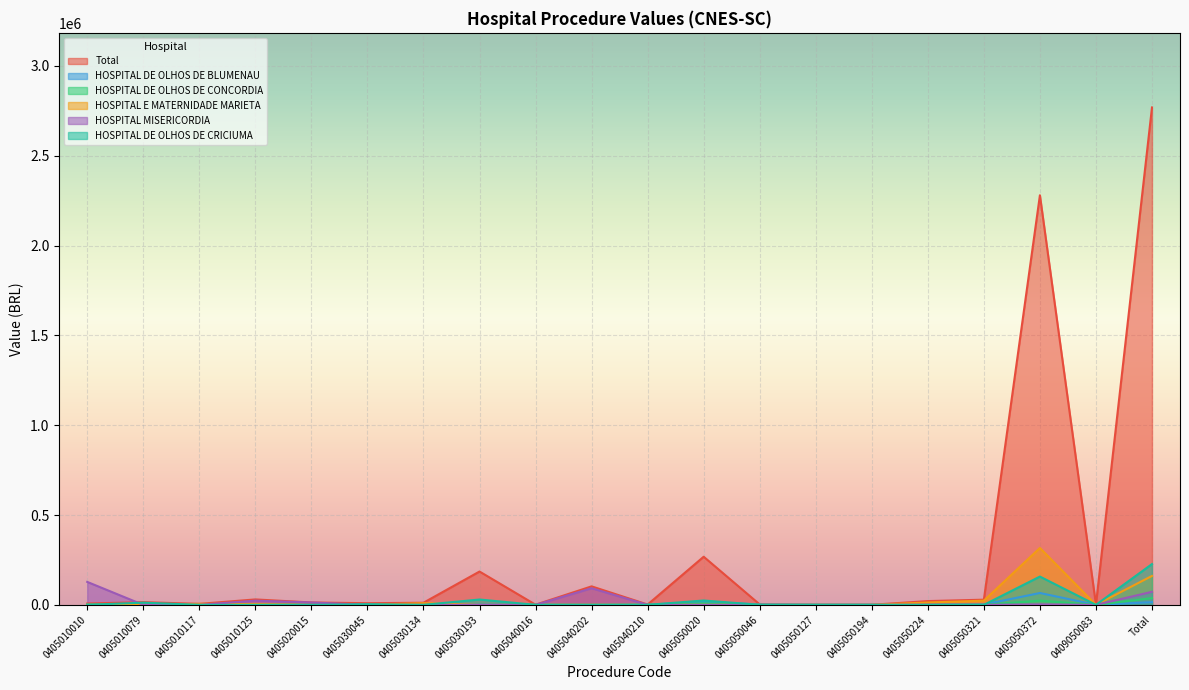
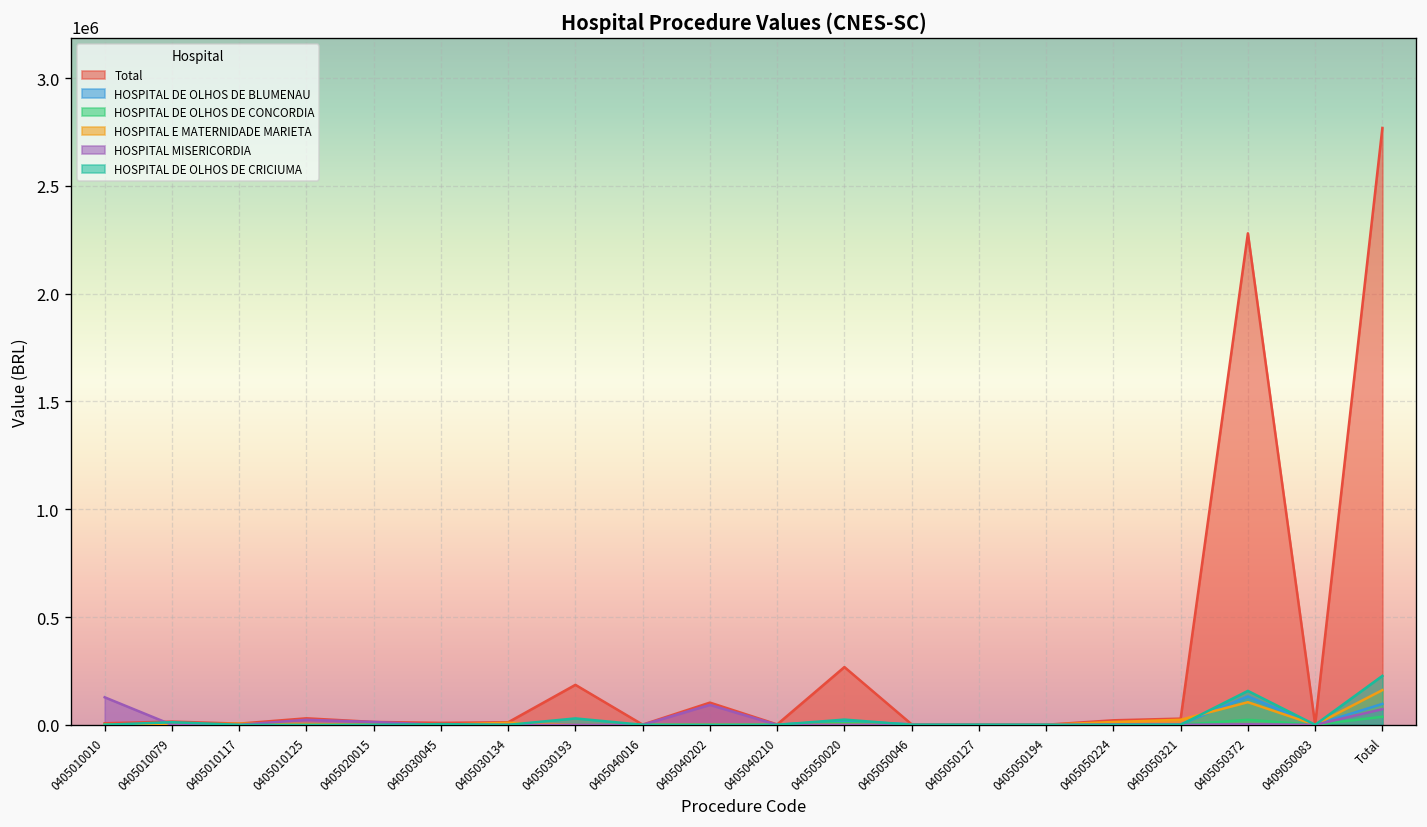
HOSPITAL DE OLHOS DE BLUMENAU, 0405050372: 70000 -> 130000
HOSPITAL E MATERNIDADE MARIETA, 0405050372: 320000 -> 100000
HOSPITAL DE OLHOS DE BLUMENAU, Total: 10000 -> 100000
